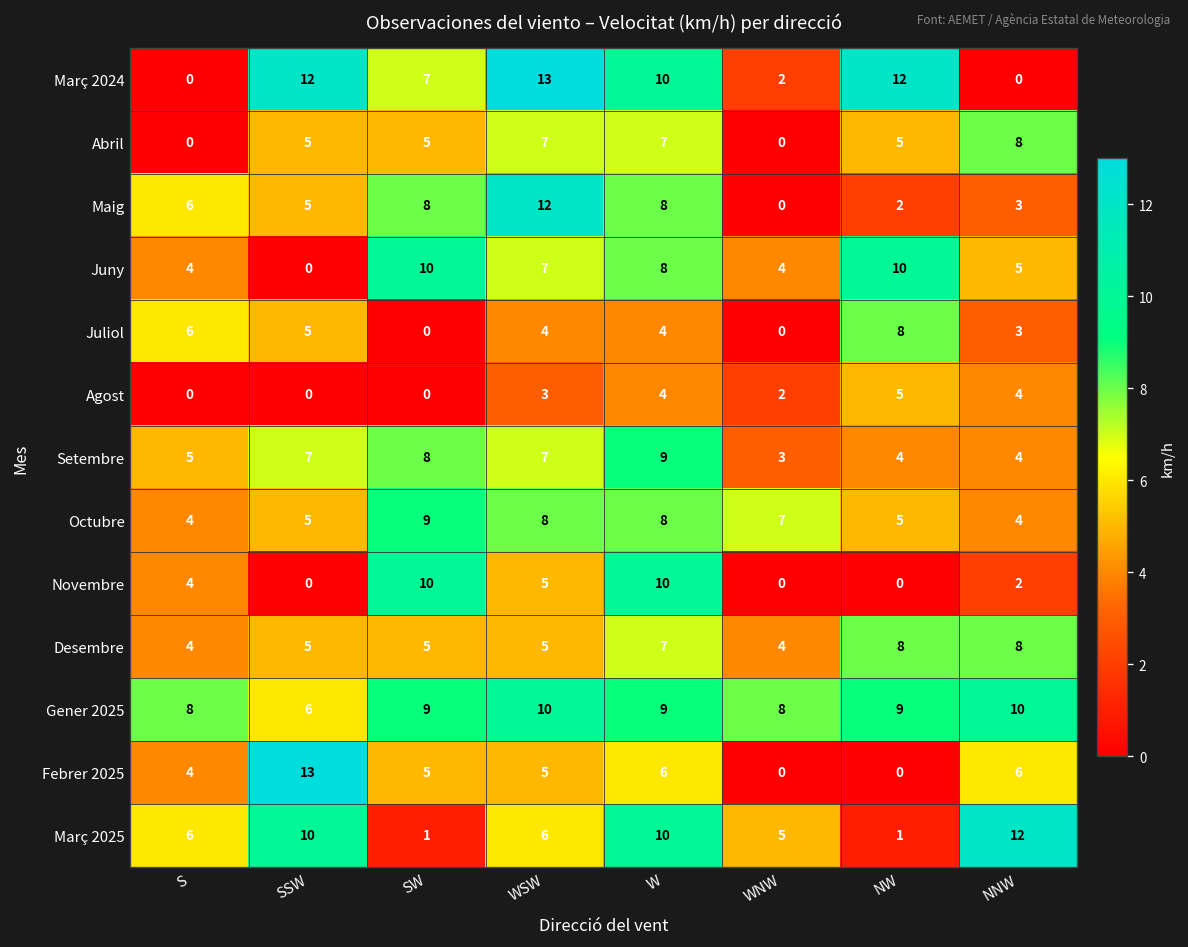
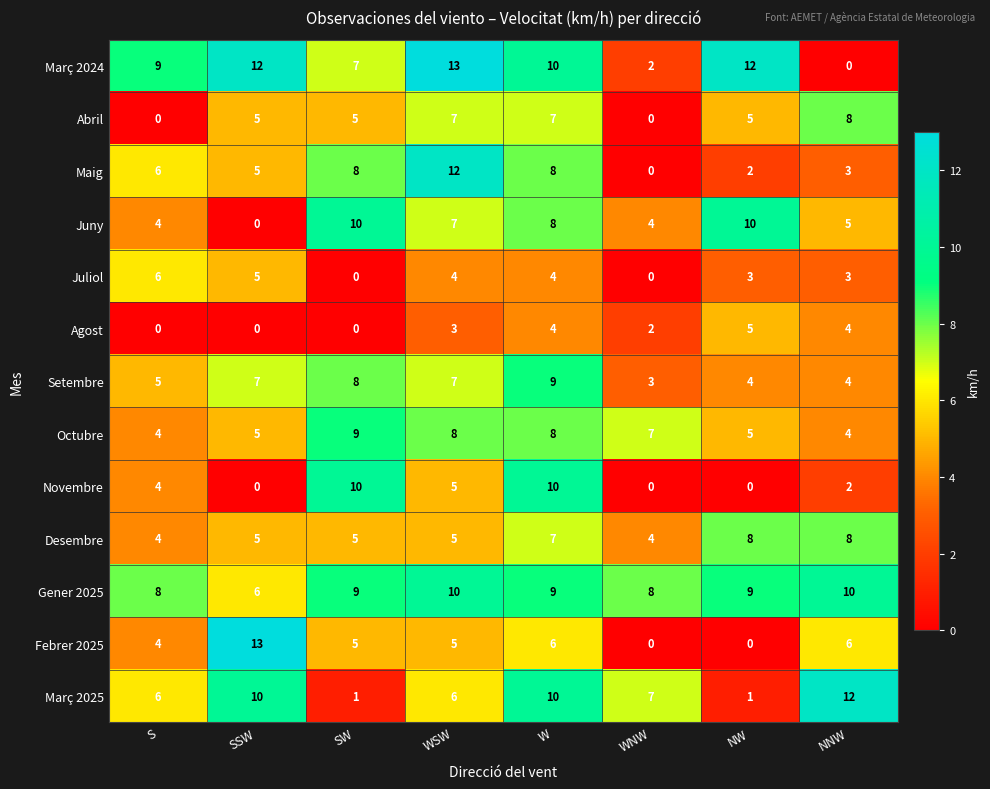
Març 2024, S: 0 -> 9
Juliol, NW: 8 -> 3
Març 2025, WNW: 5 -> 7
